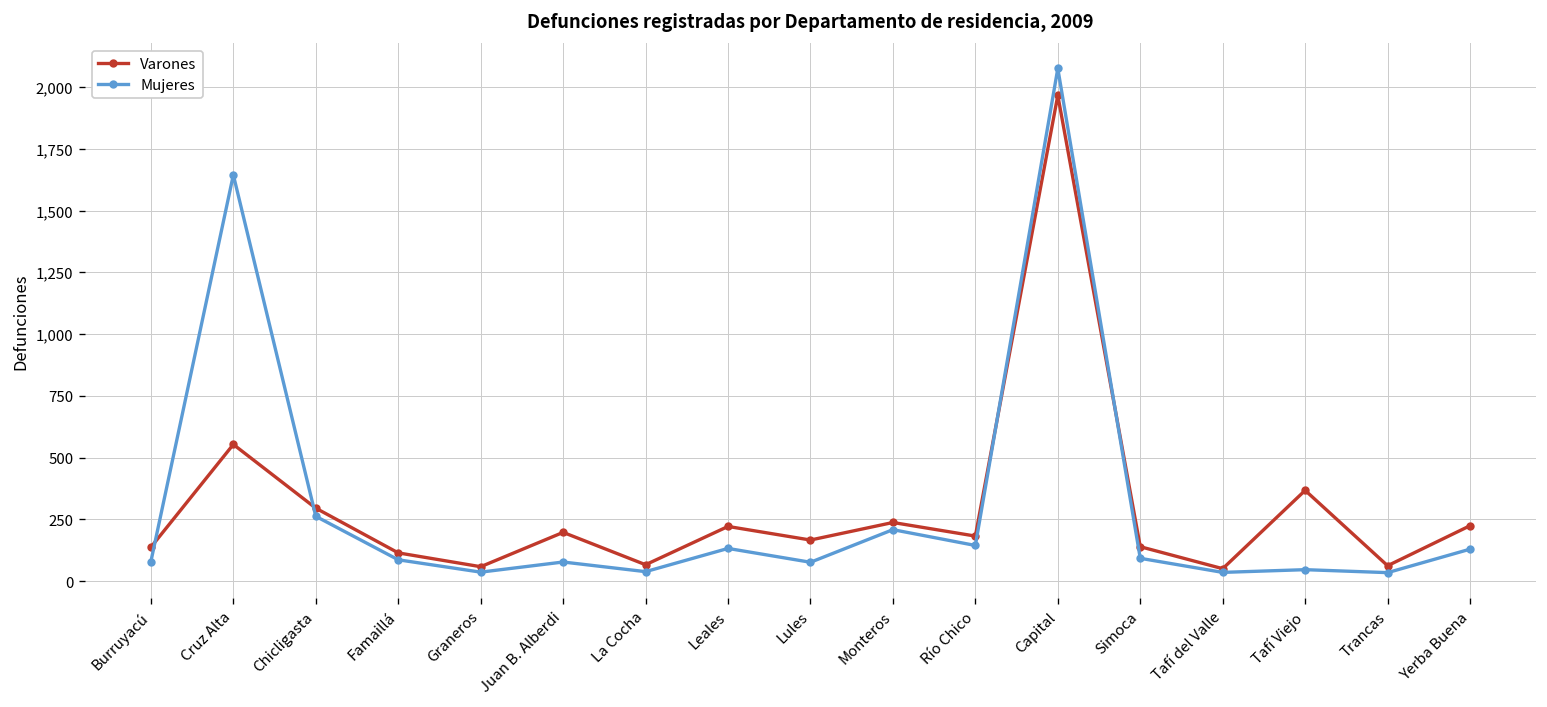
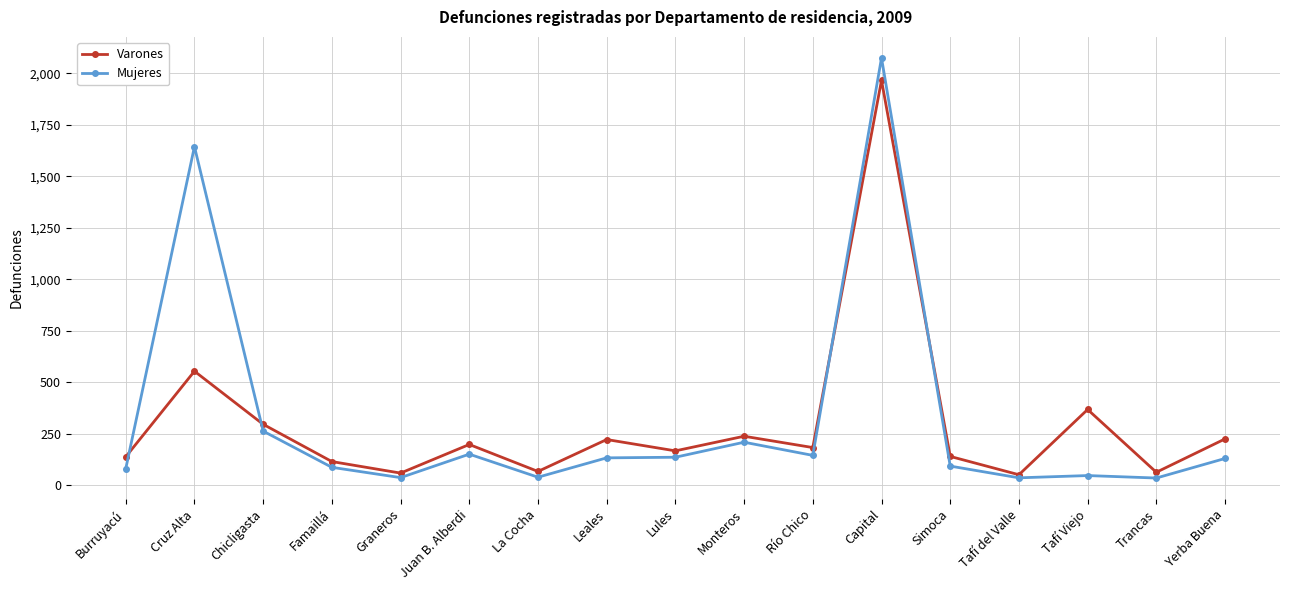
Mujeres, Juan B. Alberdi: 80 -> 150
Mujeres, Lules: 80 -> 140
